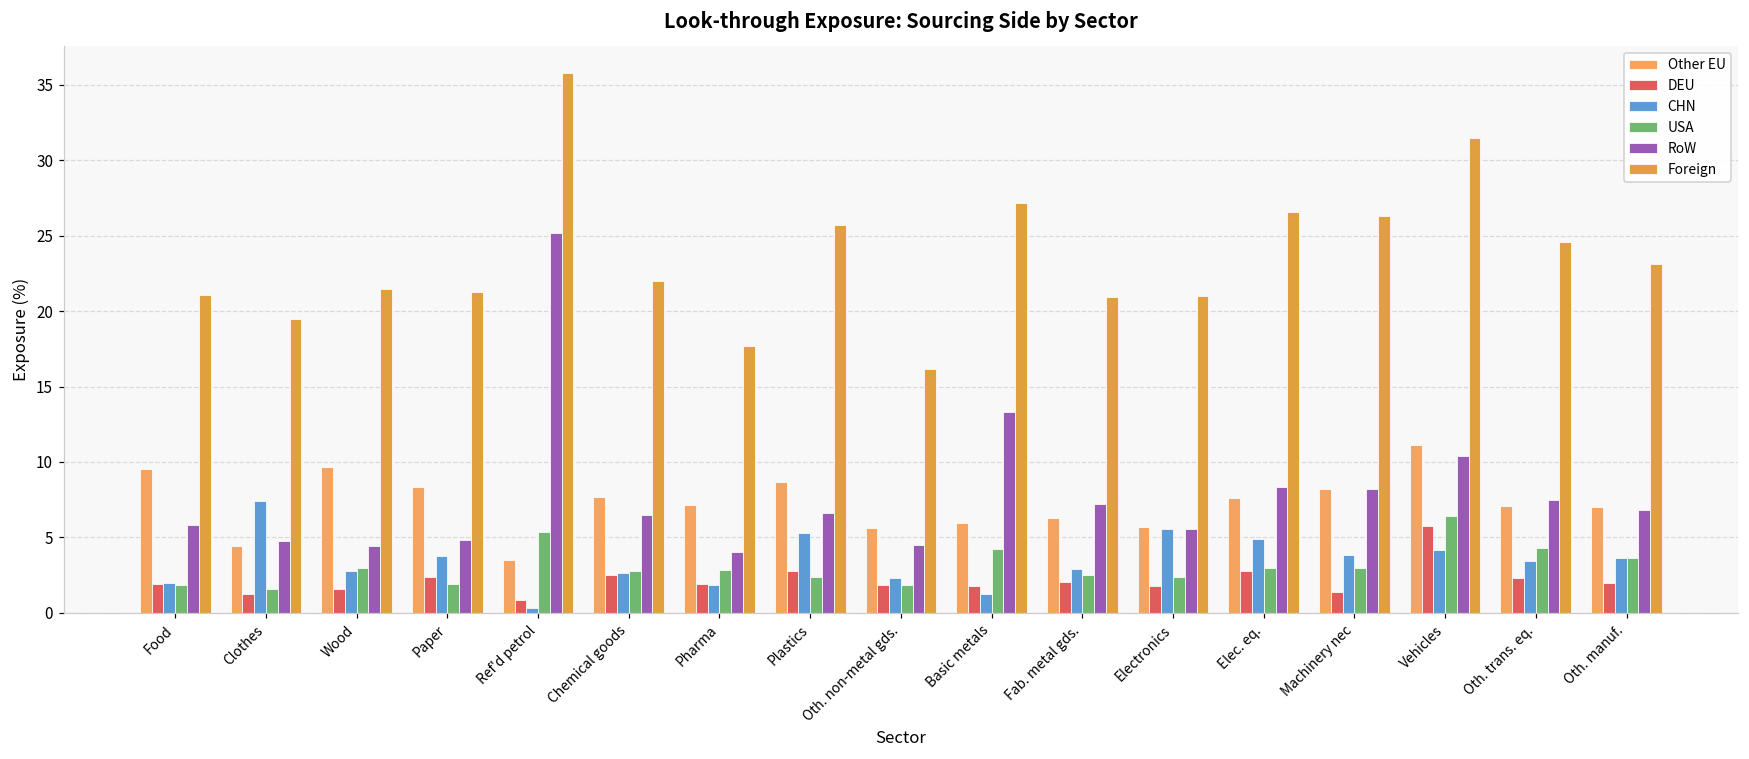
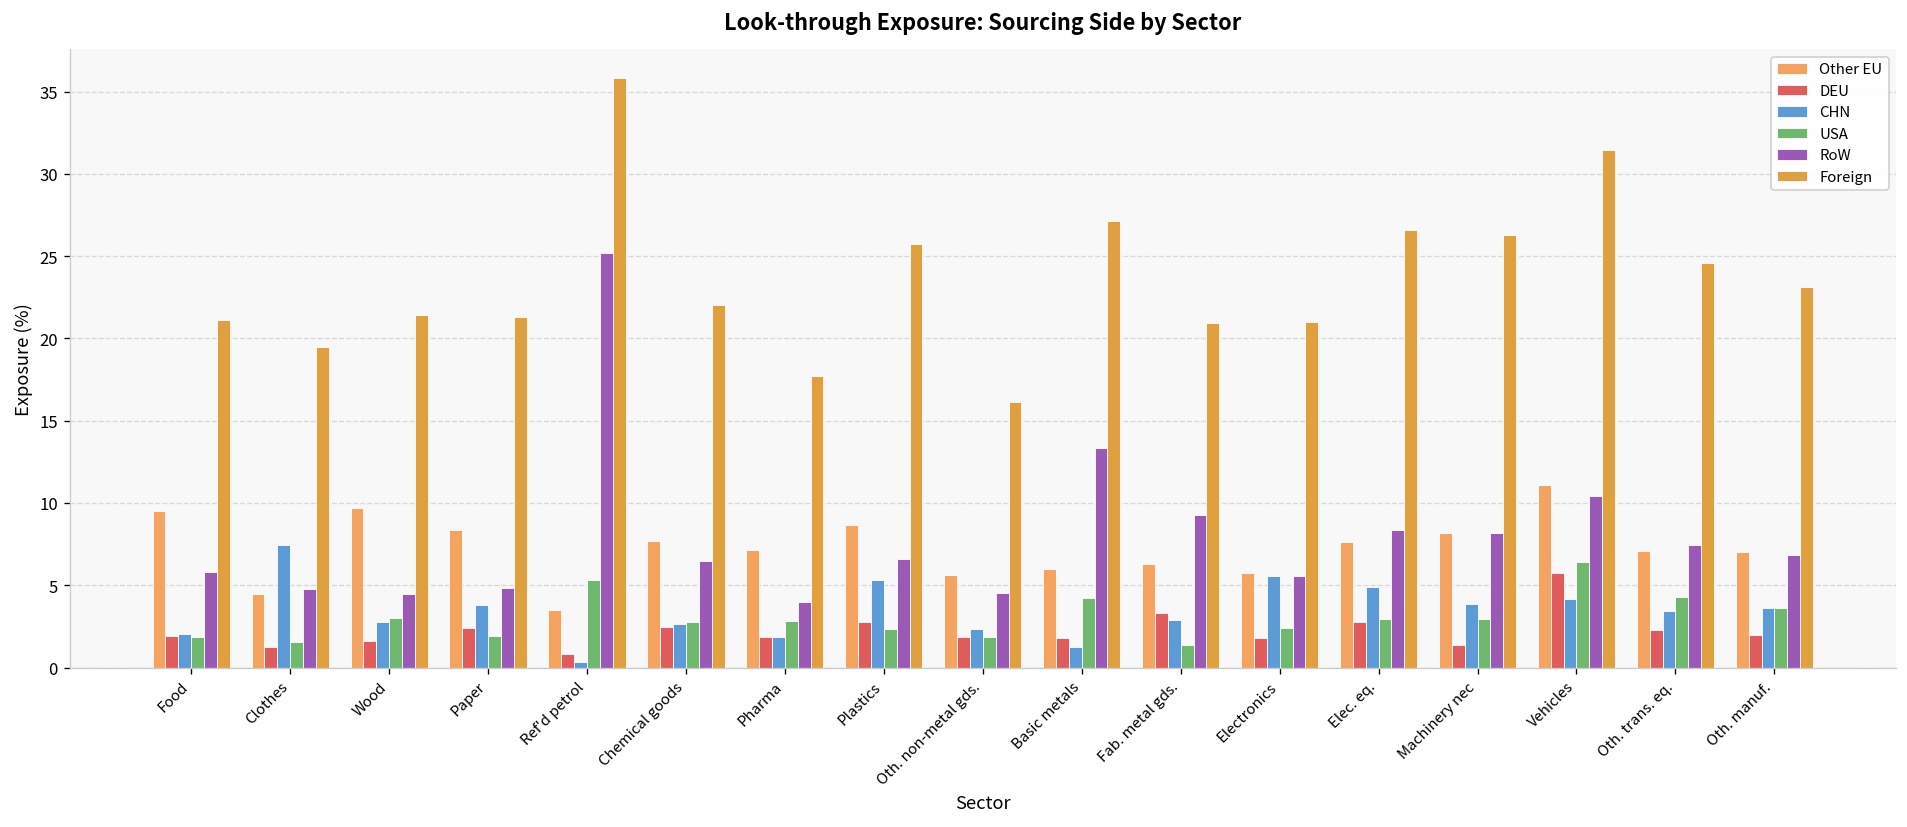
DEU, Fab. metal gds.: 2.0 -> 3.3
USA, Fab. metal gds.: 2.5 -> 1.4
RoW, Fab. metal gds.: 7.2 -> 9.3
